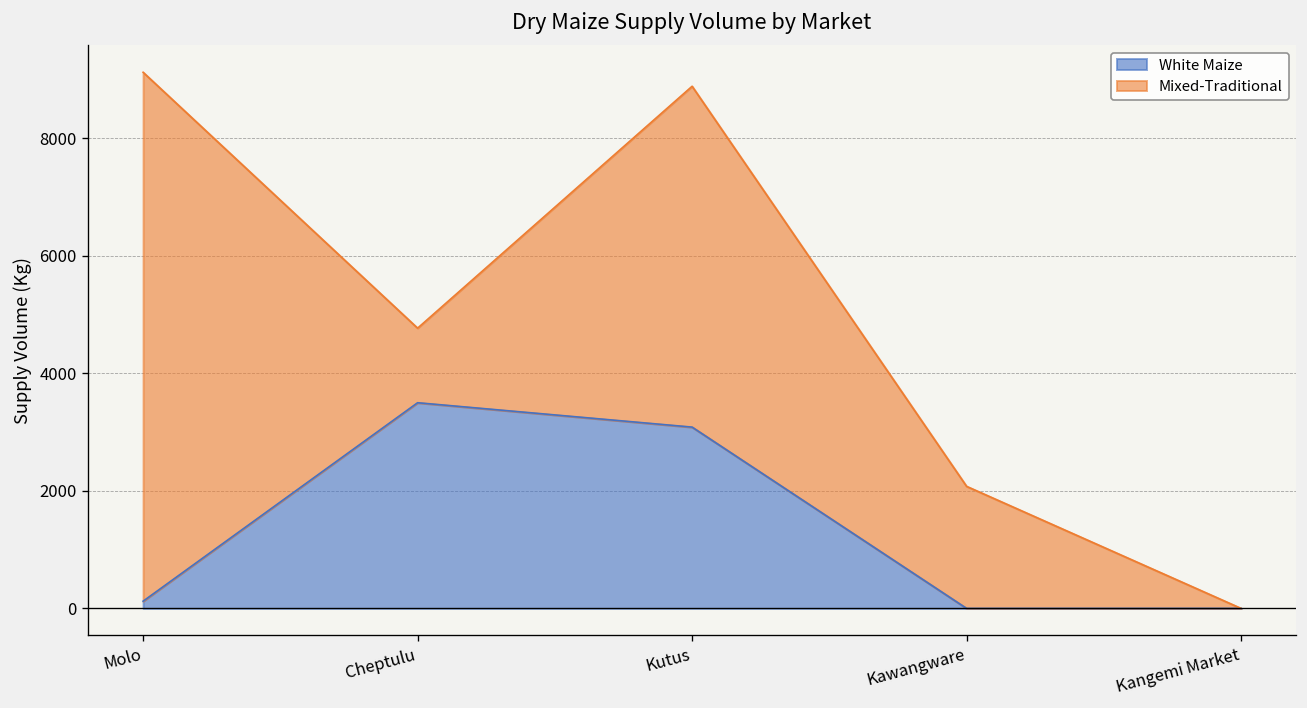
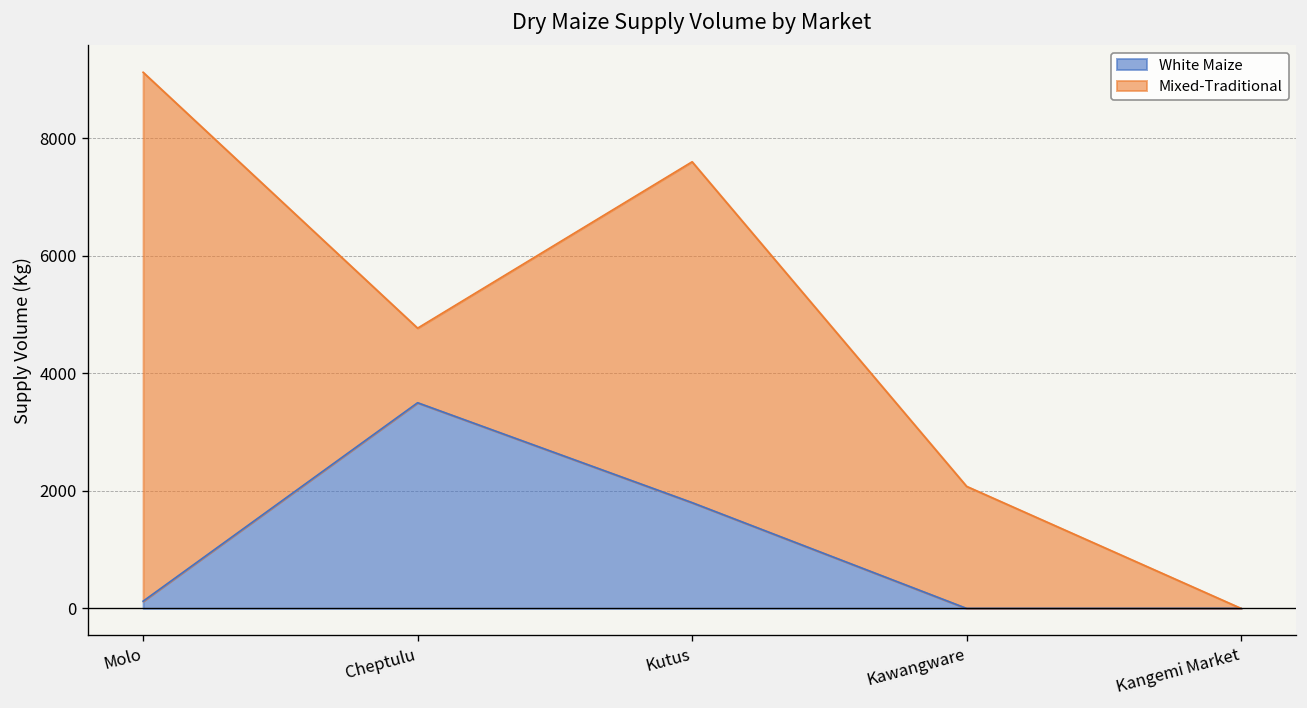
White Maize, Kutus: 3100 -> 1800
